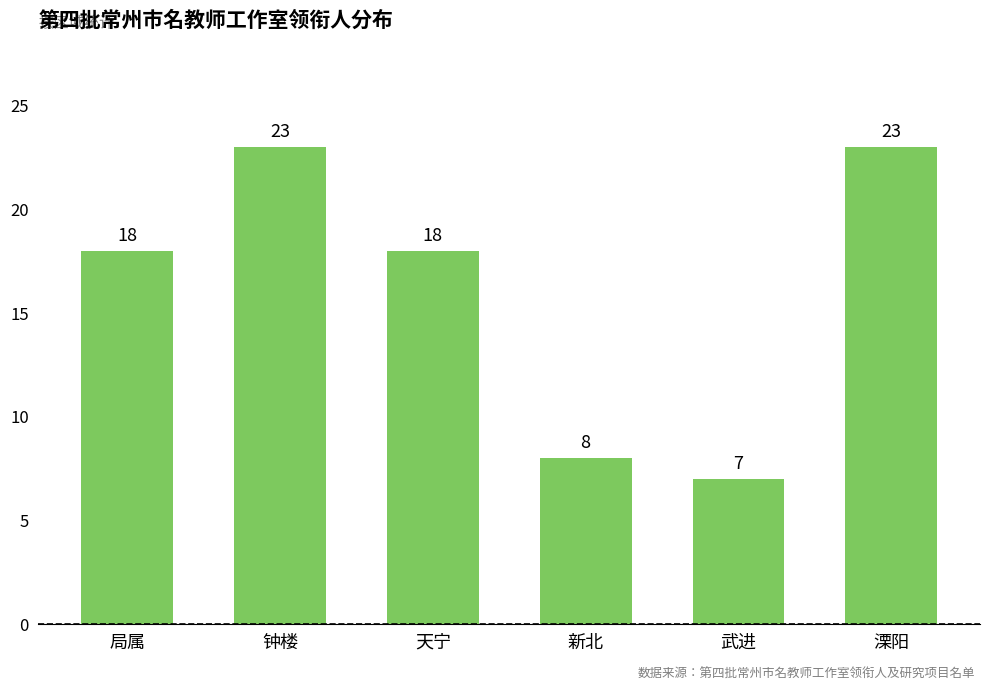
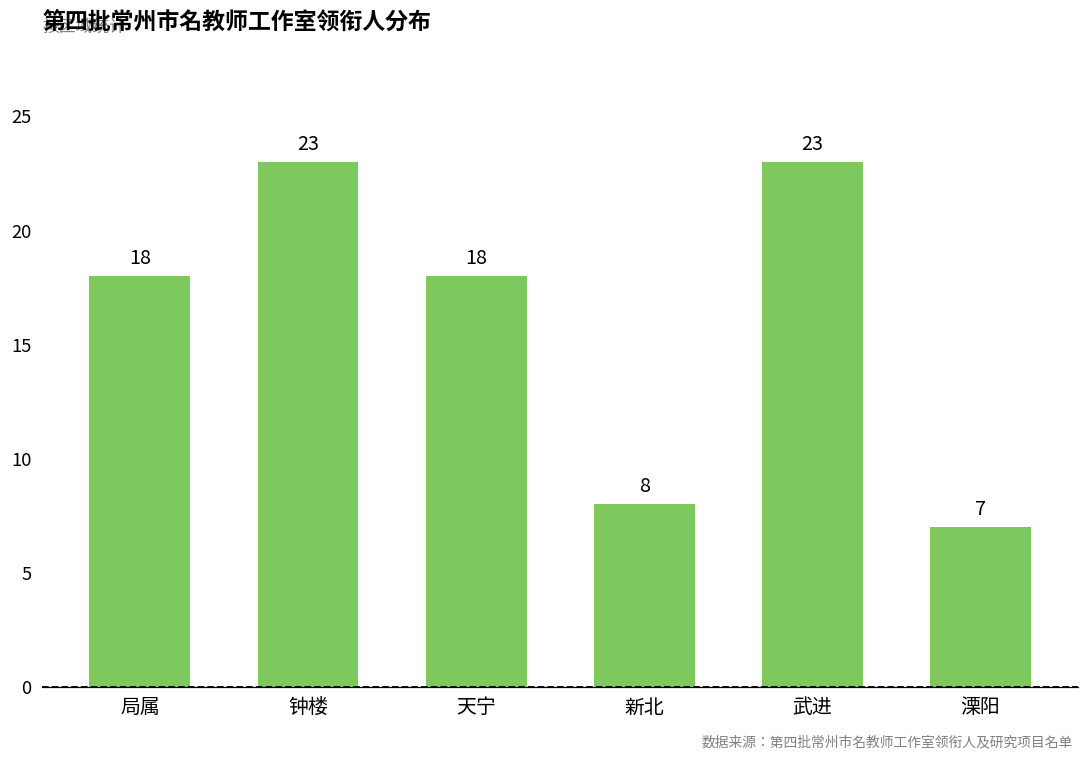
武进: 7 -> 23
溧阳: 23 -> 7
